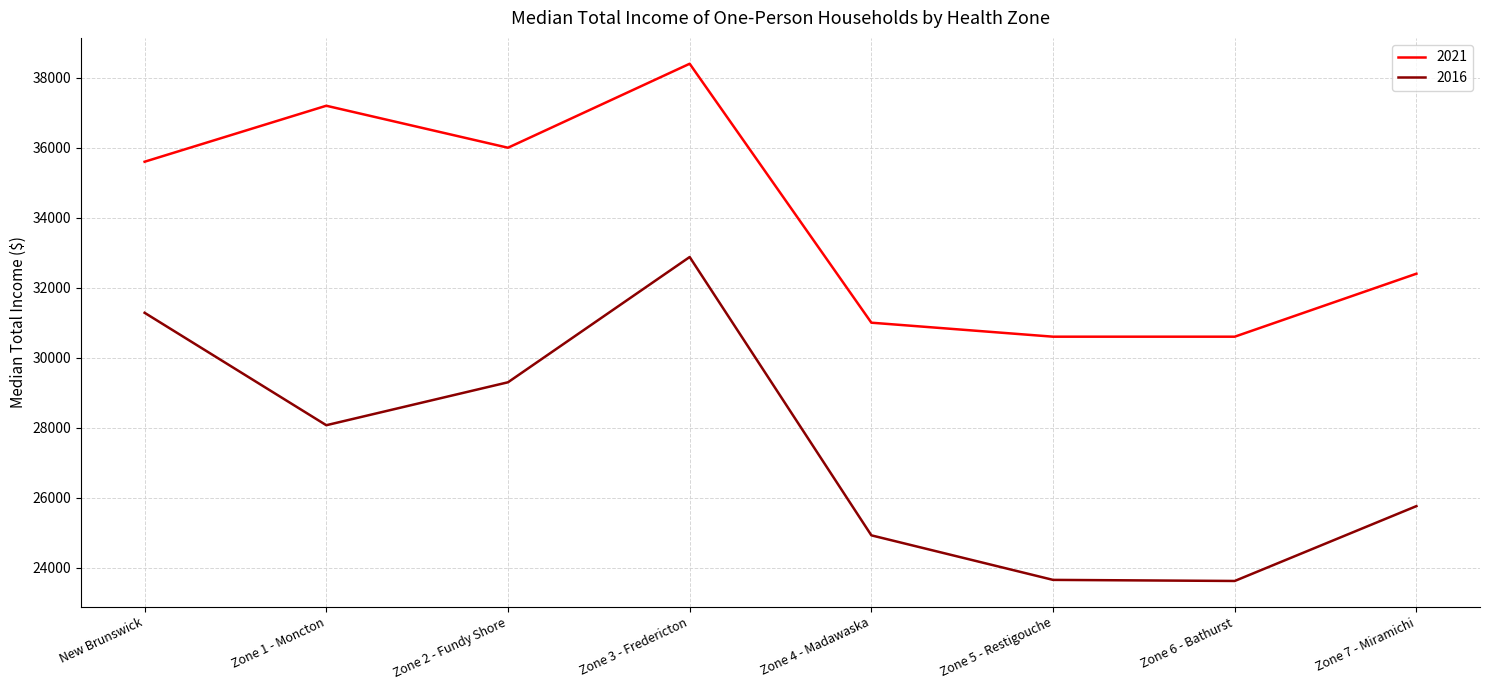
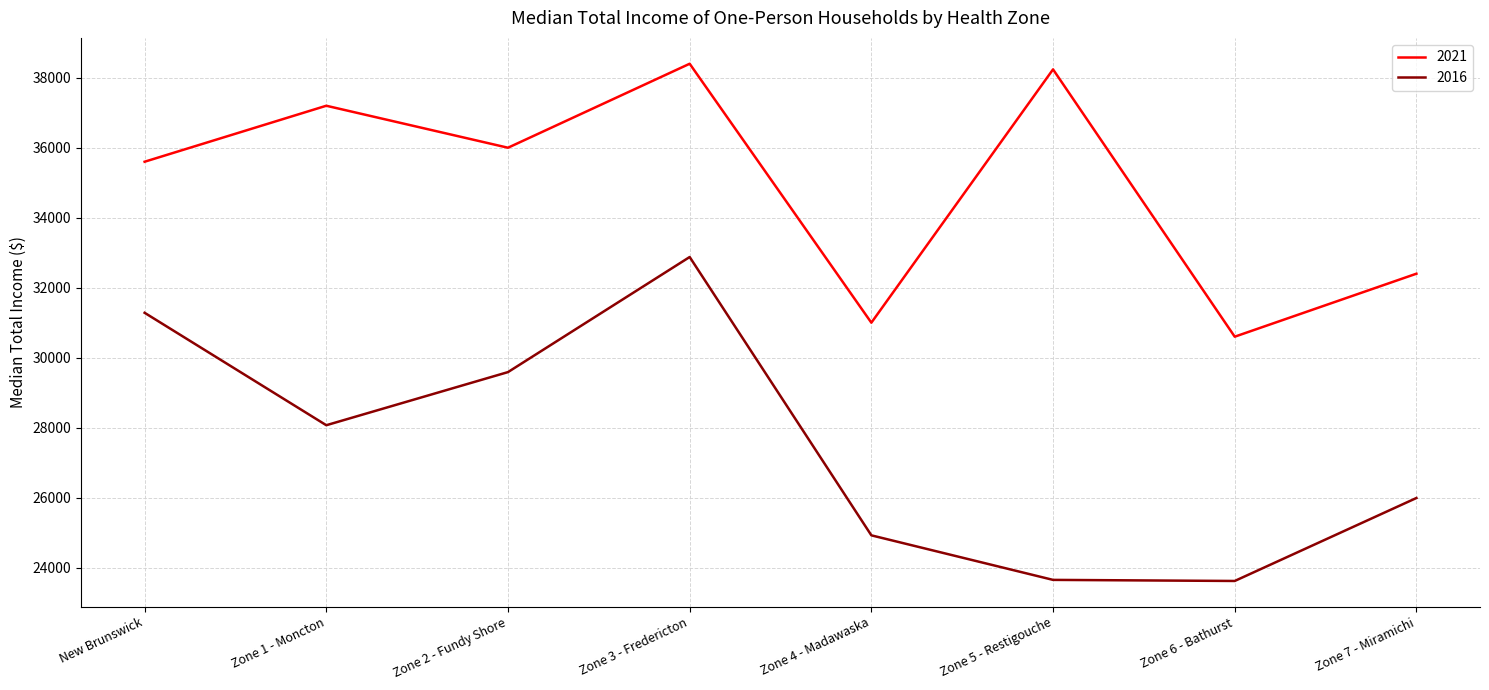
2016, Zone 2 - Fundy Shore: 29300 -> 29600
2021, Zone 5 - Restigouche: 30600 -> 38200
2016, Zone 7 - Miramichi: 25800 -> 26000
